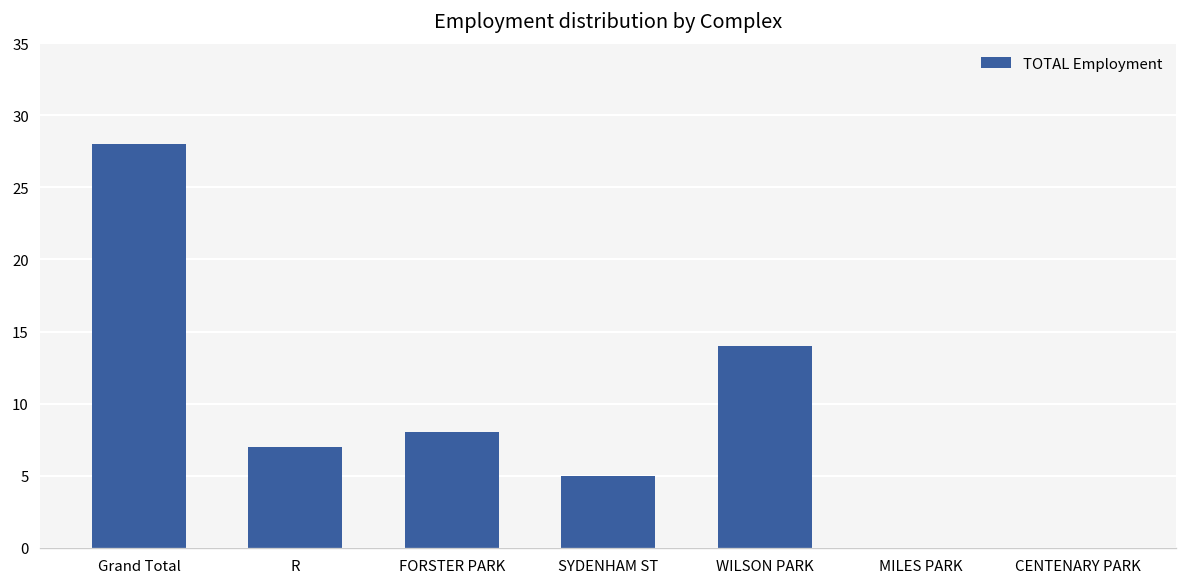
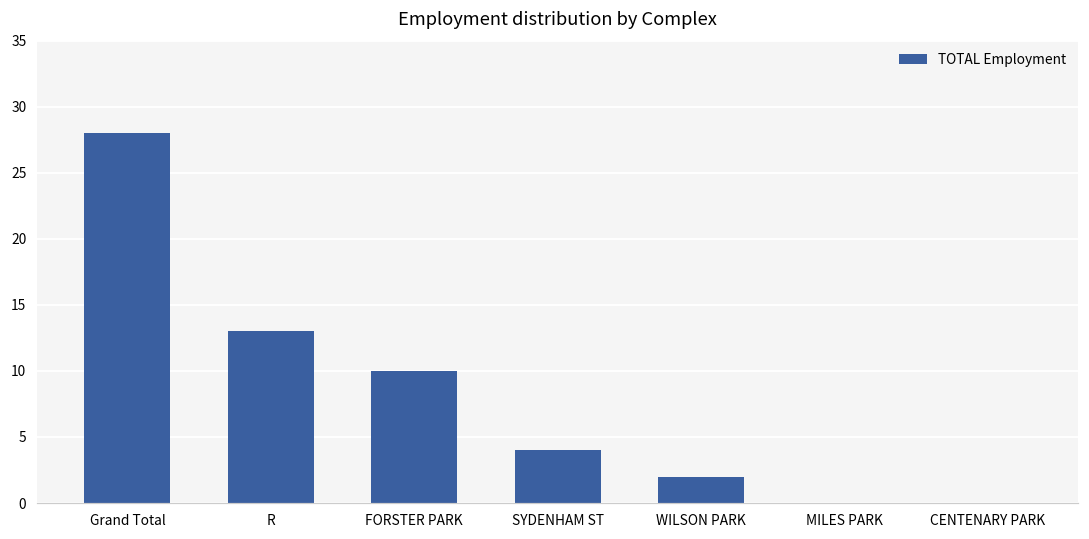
R: 7 -> 13
FORSTER PARK: 8 -> 10
SYDENHAM ST: 5 -> 4
WILSON PARK: 14 -> 2
